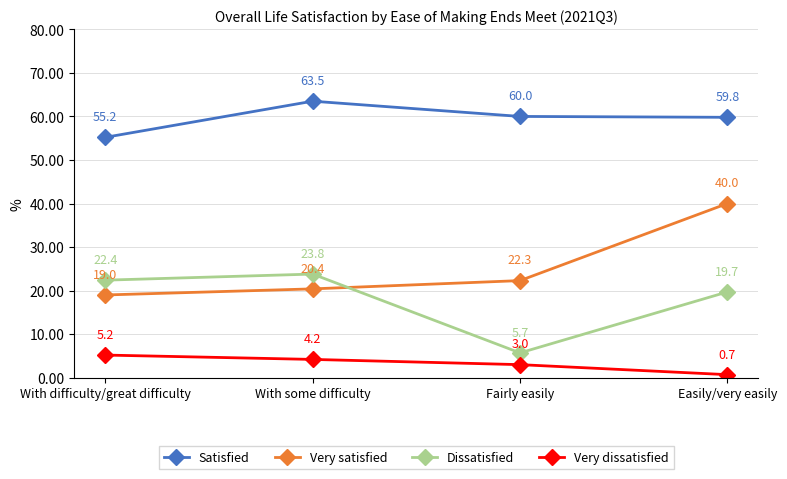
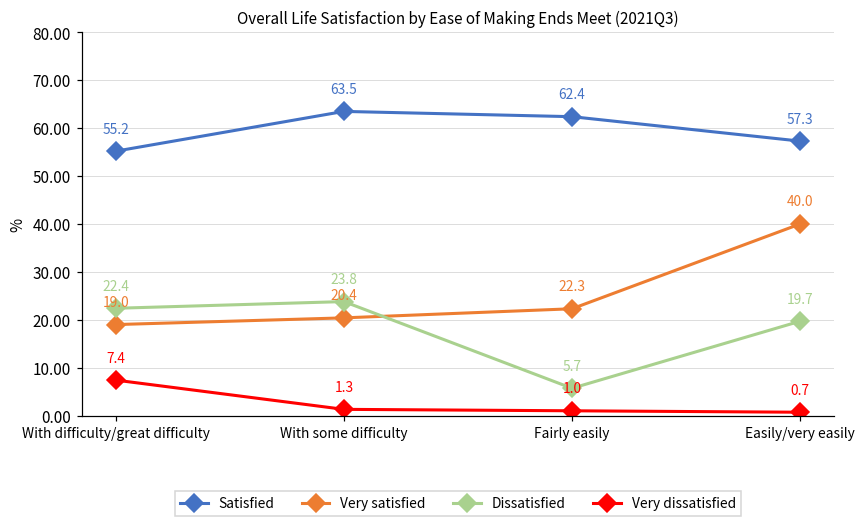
Very dissatisfied, With difficulty/great difficulty: 5.2 -> 7.4
Very dissatisfied, With some difficulty: 4.2 -> 1.3
Satisfied, Fairly easily: 60.0 -> 62.4
Very dissatisfied, Fairly easily: 3.0 -> 1.0
Satisfied, Easily/very easily: 59.8 -> 57.3
